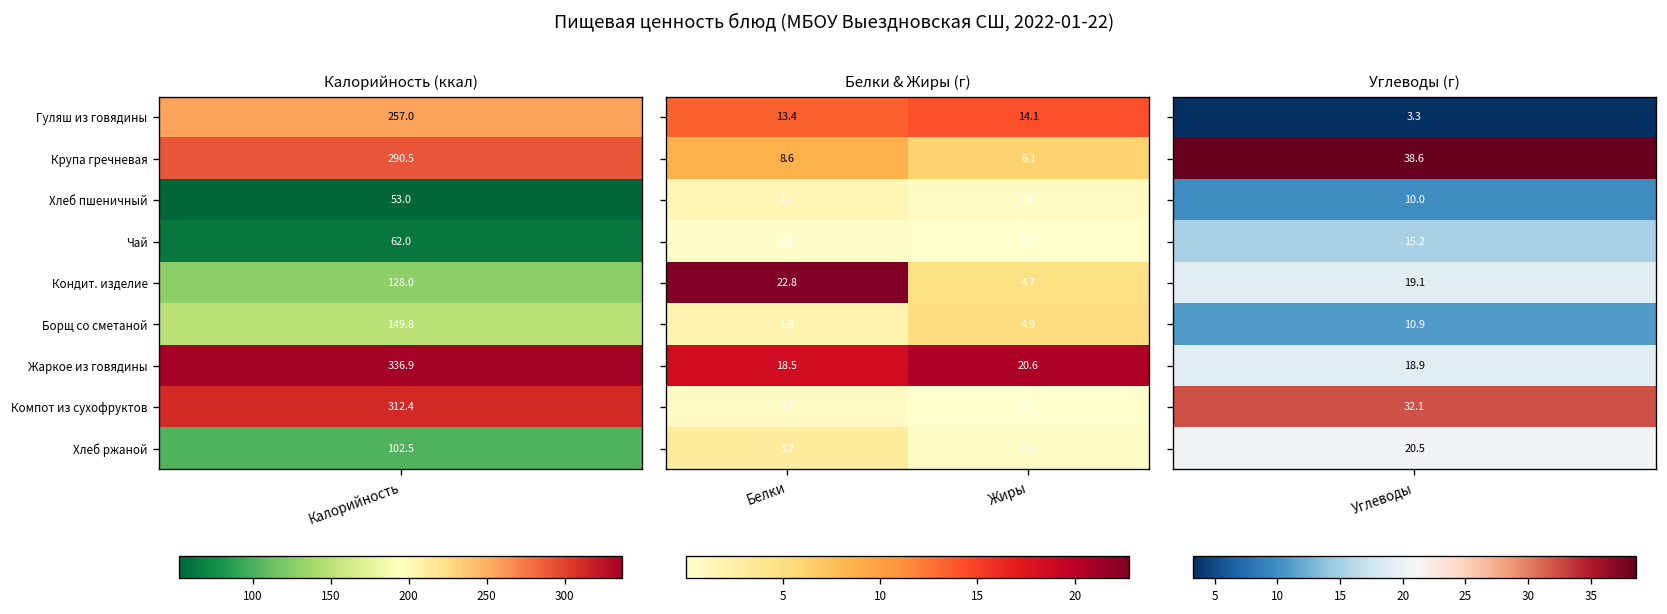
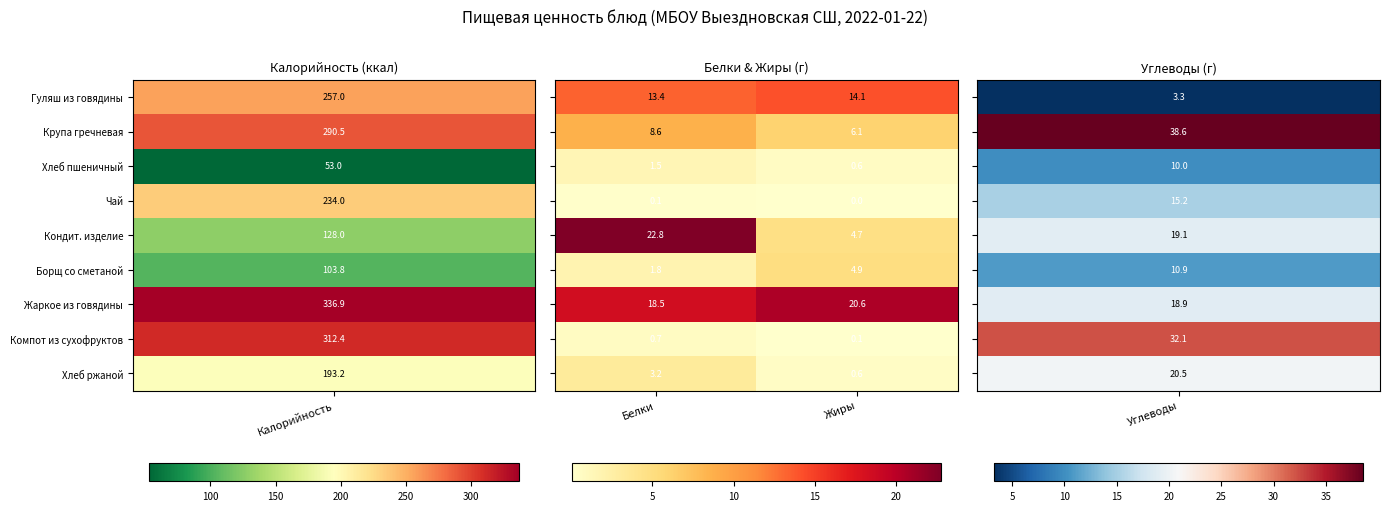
Калорийность (ккал), Чай, Калорийность: 62.0 -> 234.0
Калорийность (ккал), Борщ со сметаной, Калорийность: 149.8 -> 103.8
Калорийность (ккал), Хлеб ржаной, Калорийность: 102.5 -> 193.2
